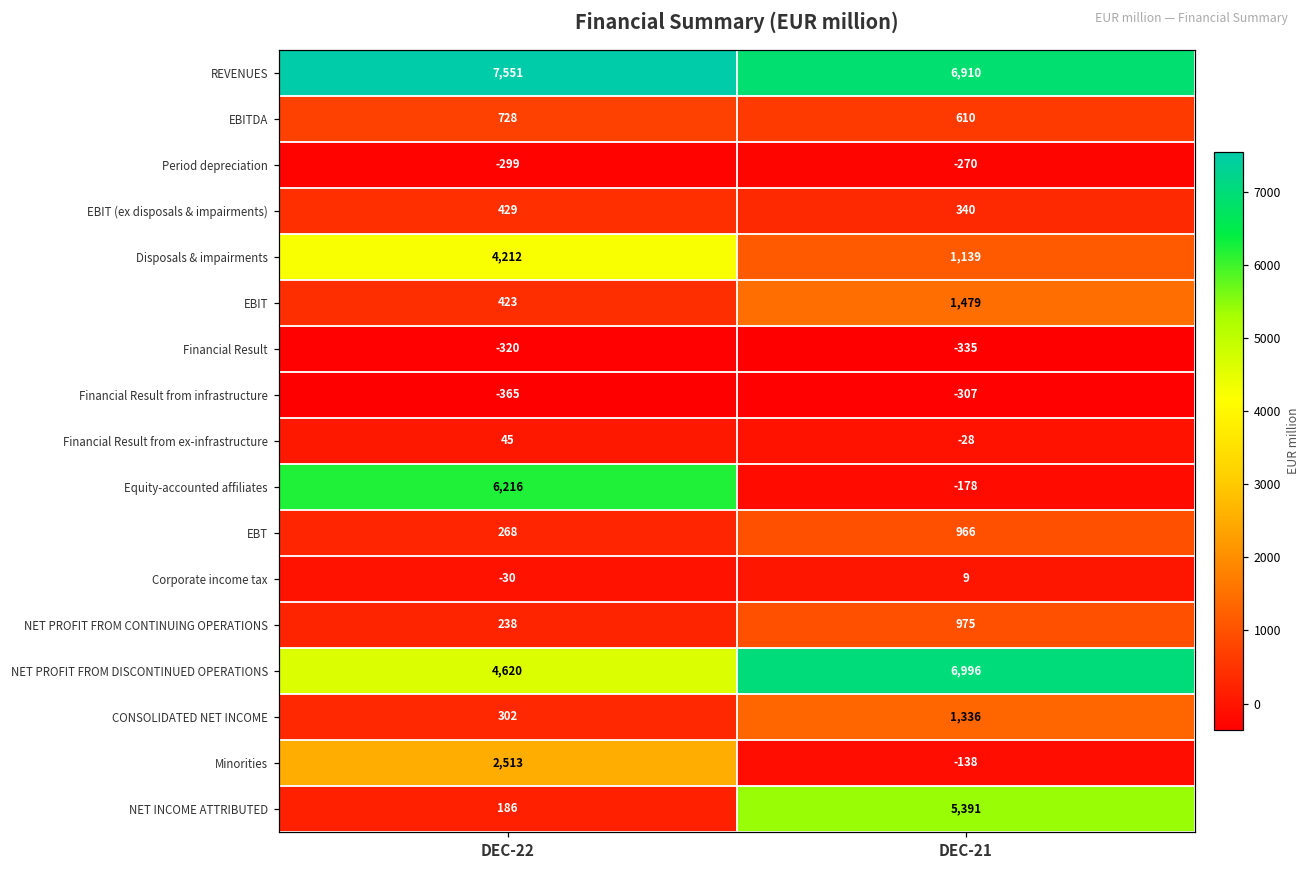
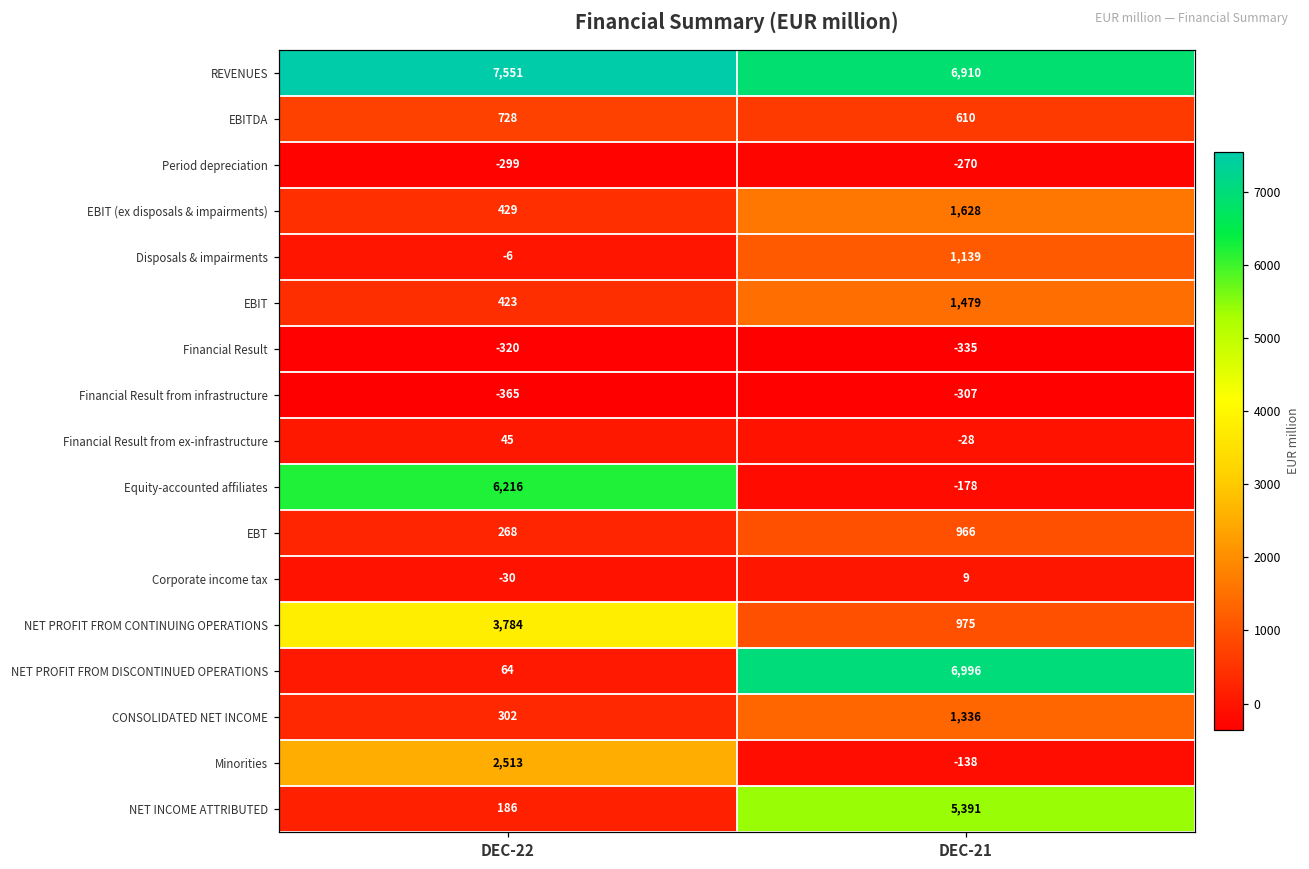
EBIT (ex disposals & impairments), DEC-21: 340 -> 1,628
Disposals & impairments, DEC-22: 4,212 -> -6
NET PROFIT FROM CONTINUING OPERATIONS, DEC-22: 238 -> 3,784
NET PROFIT FROM DISCONTINUED OPERATIONS, DEC-22: 4,620 -> 64
